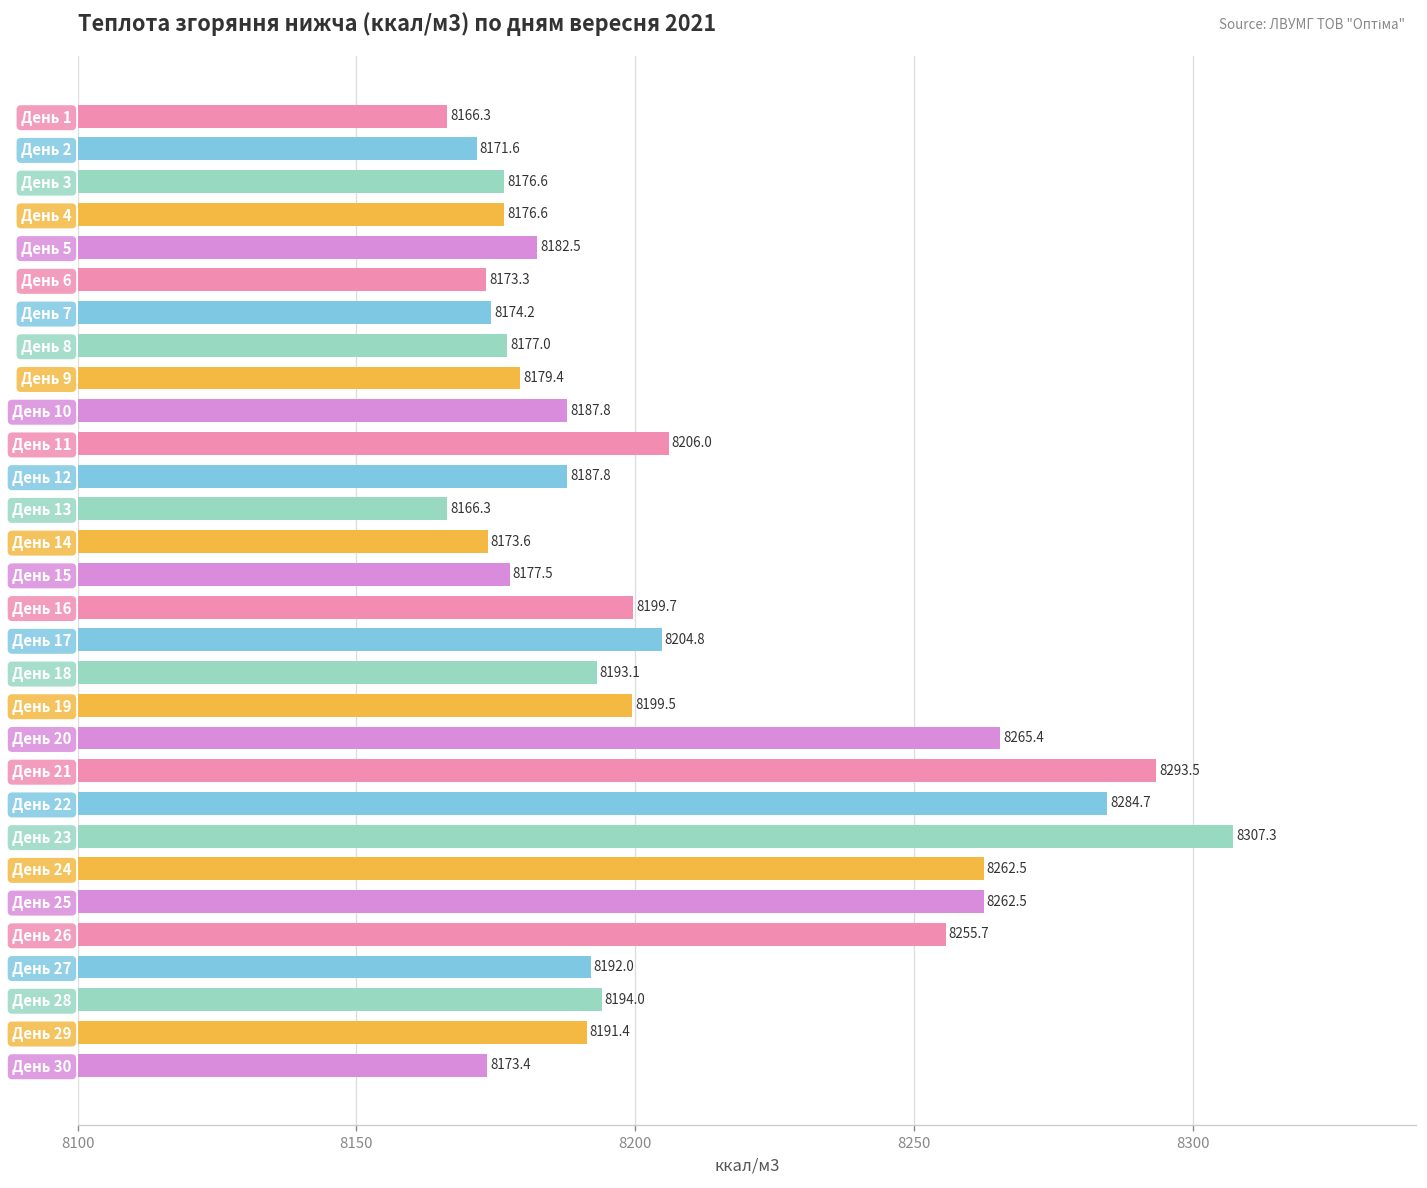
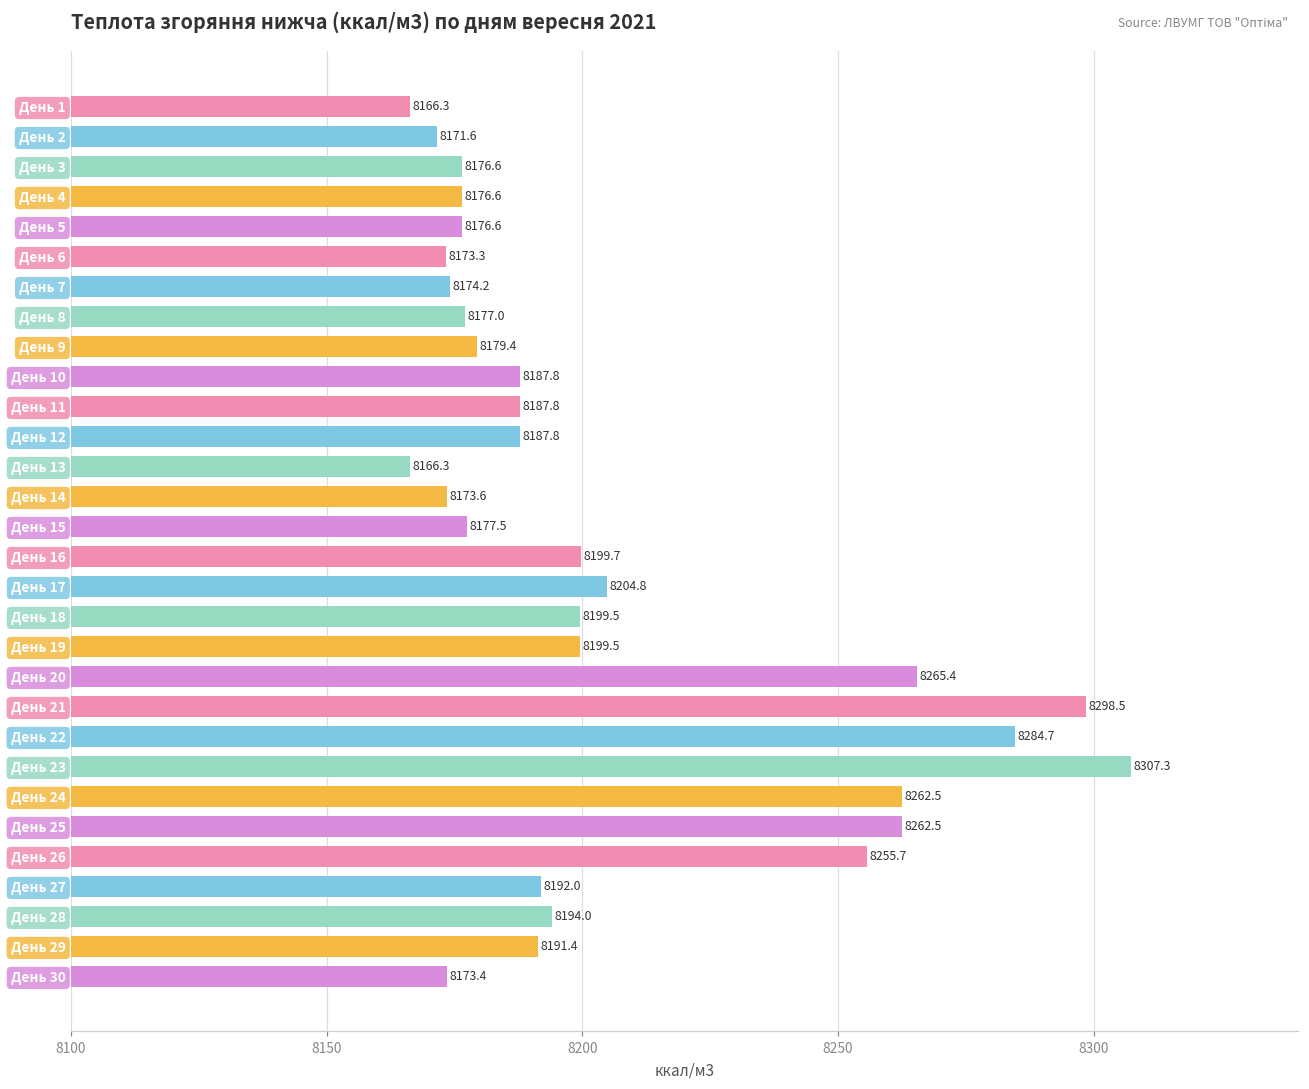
День 5: 8182.5 -> 8176.6
День 11: 8206.0 -> 8187.8
День 18: 8193.1 -> 8199.5
День 21: 8293.5 -> 8298.5
